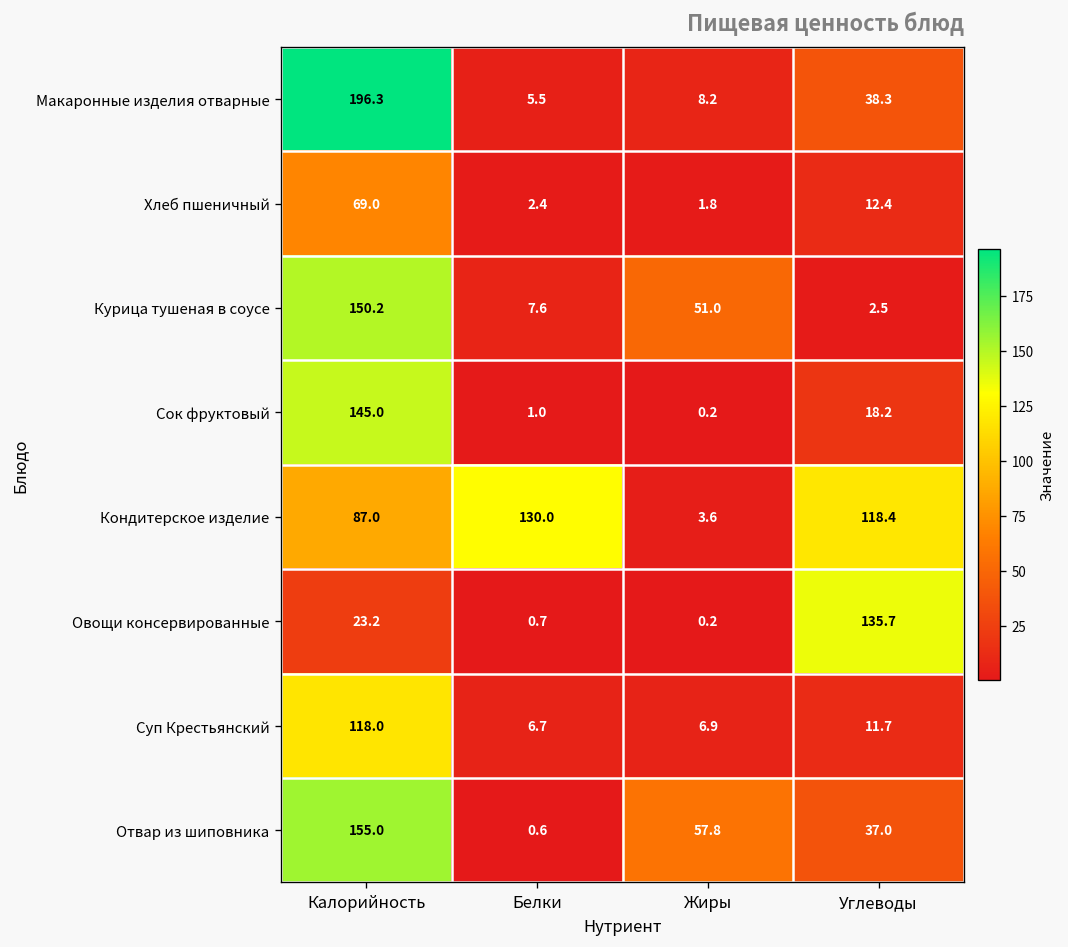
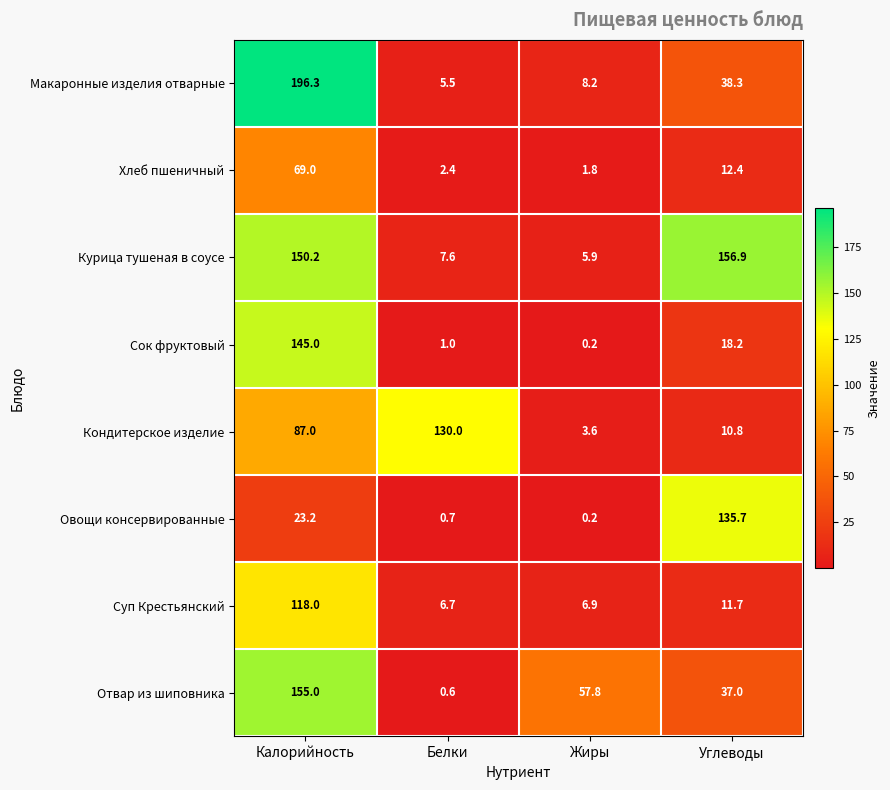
Курица тушеная в соусе, Жиры: 51.0 -> 5.9
Курица тушеная в соусе, Углеводы: 2.5 -> 156.9
Кондитерское изделие, Углеводы: 118.4 -> 10.8
